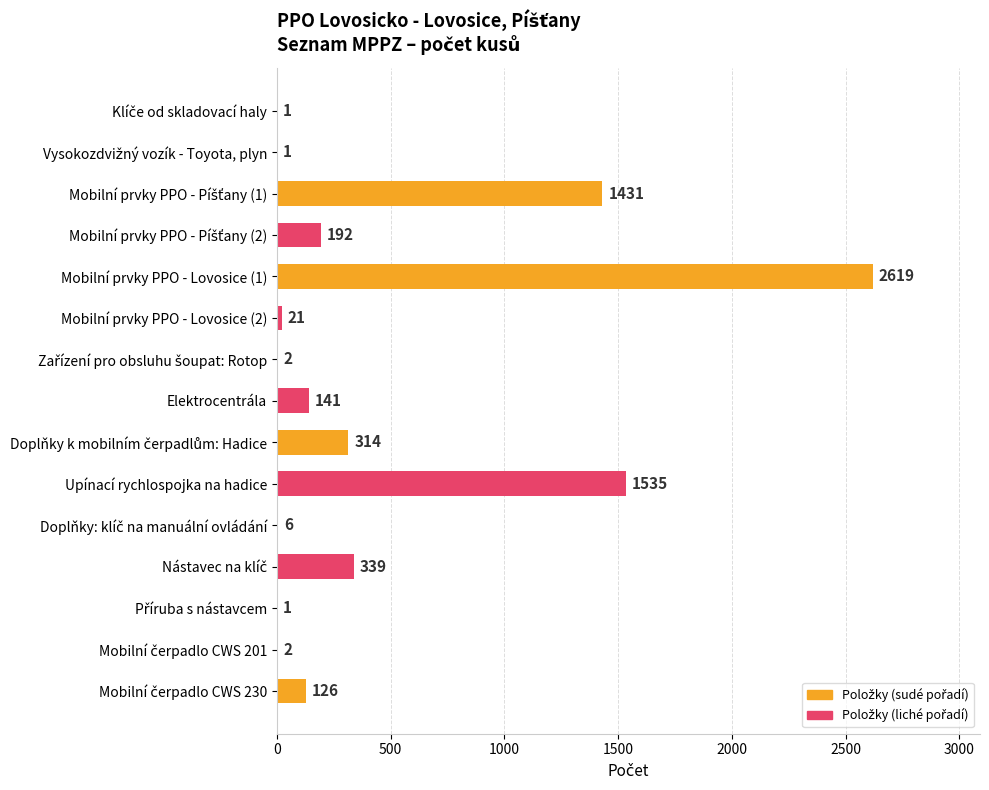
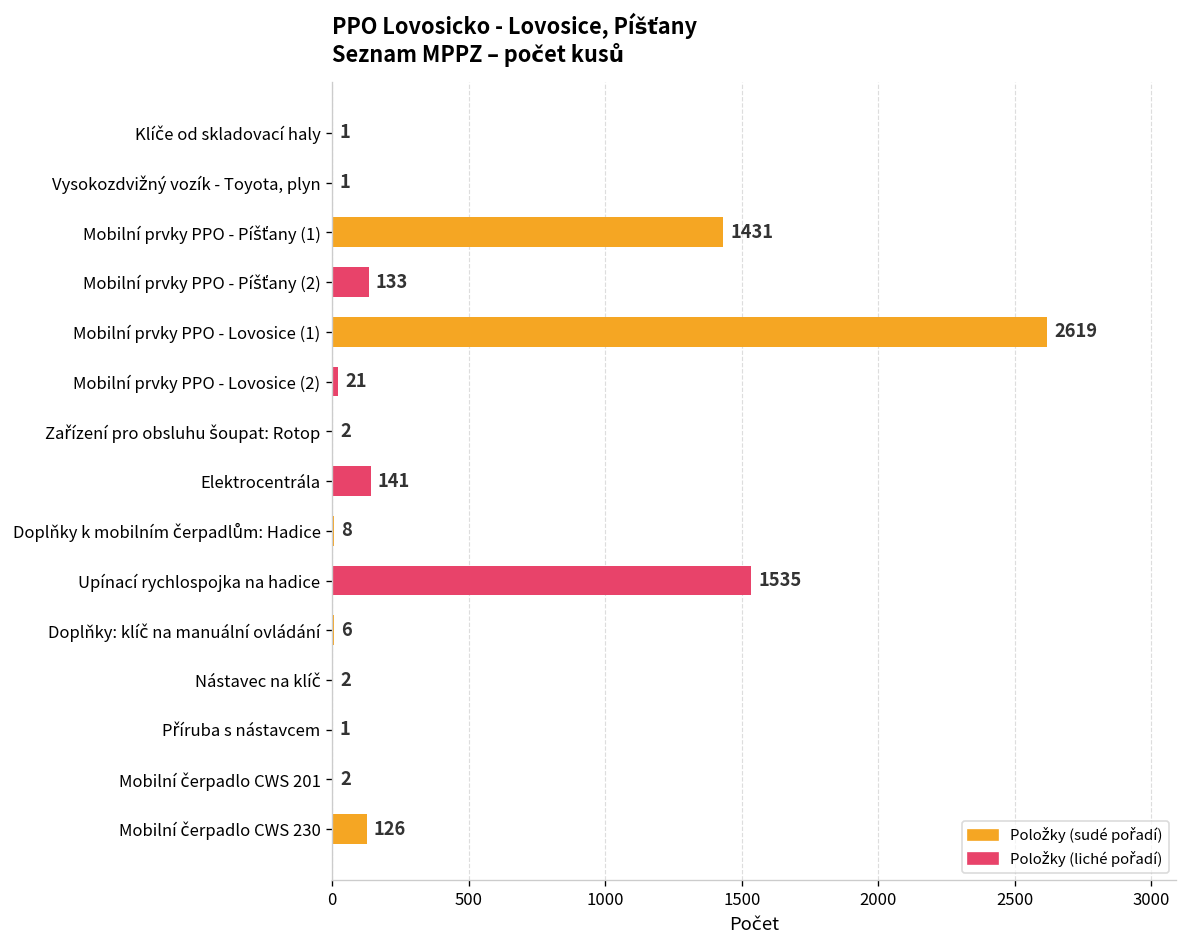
Mobilní prvky PPO - Píšťany (2): 192 -> 133
Doplňky k mobilním čerpadlům: Hadice: 314 -> 8
Nástavec na klíč: 339 -> 2
